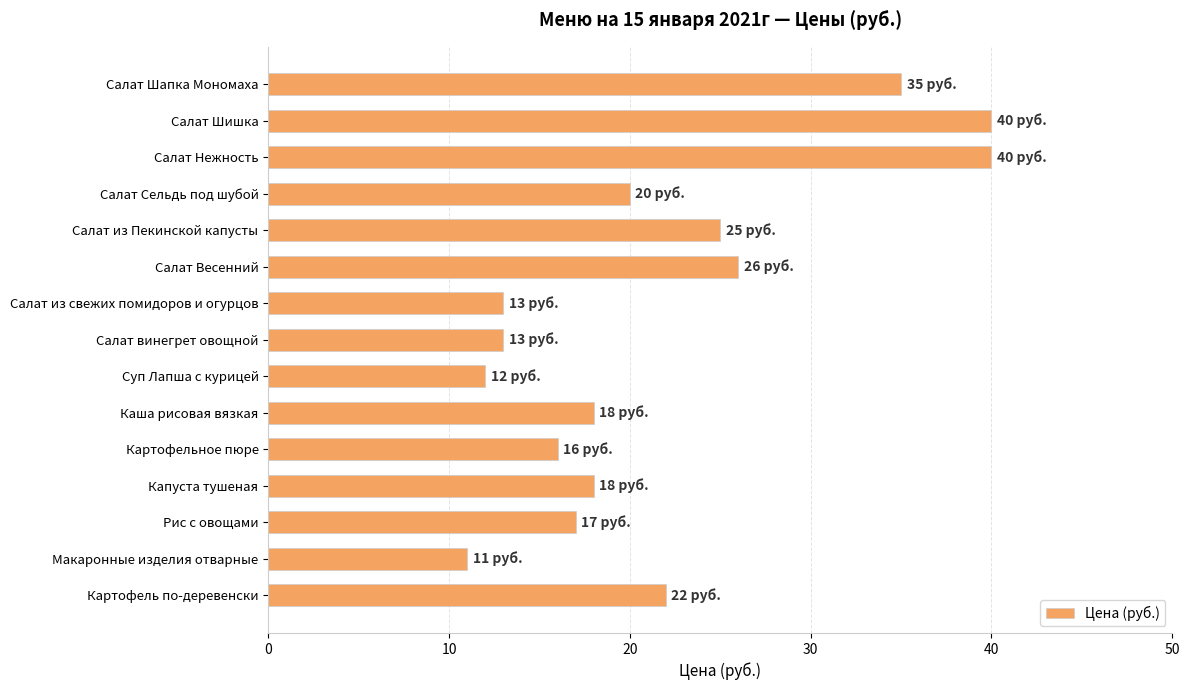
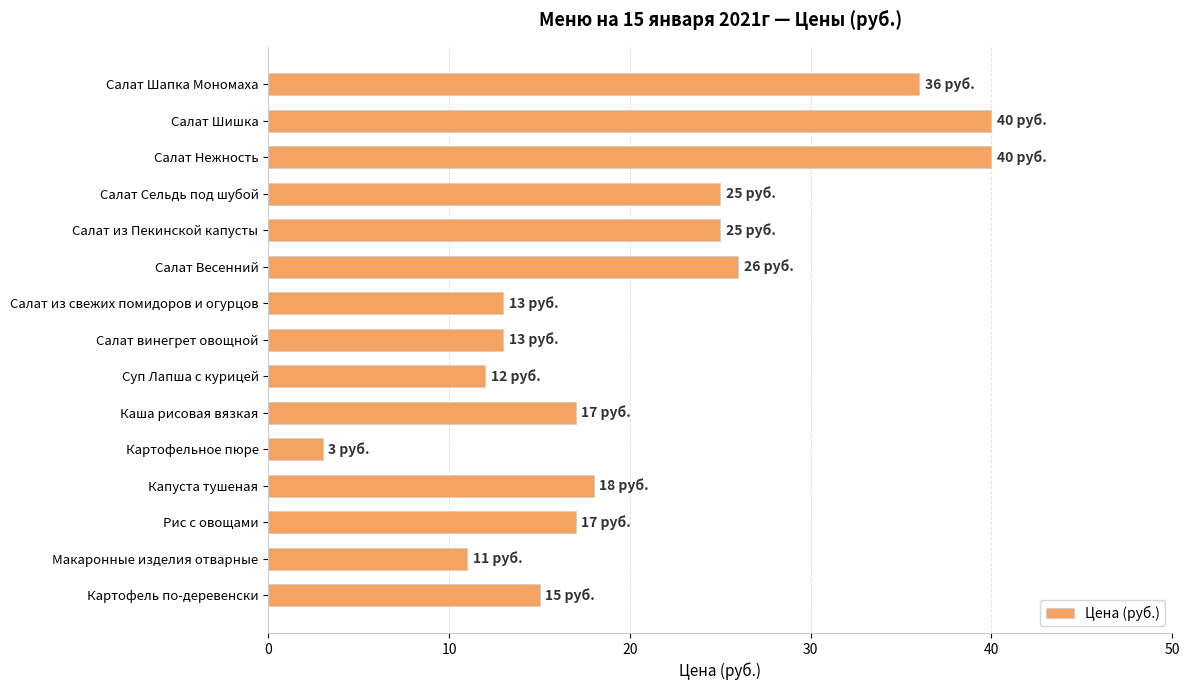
Салат Шапка Мономаха: 35 -> 36
Салат Сельдь под шубой: 20 -> 25
Каша рисовая вязкая: 18 -> 17
Картофельное пюре: 16 -> 3
Картофель по-деревенски: 22 -> 15
